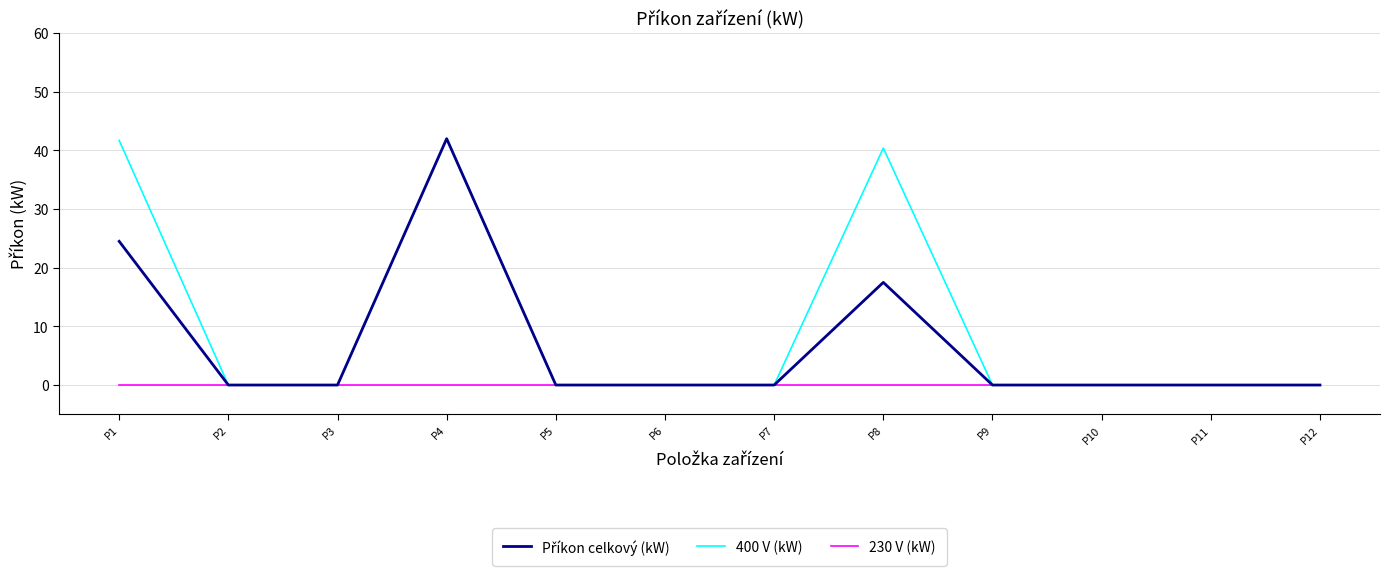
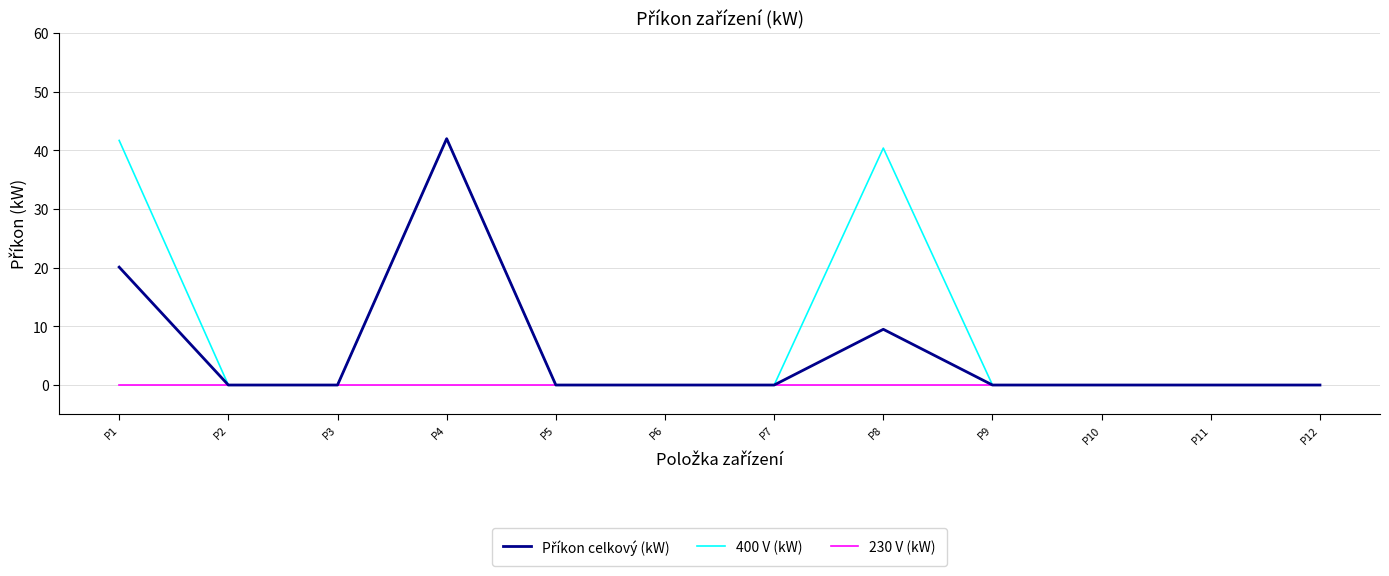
Příkon celkový (kW), P1: 25 -> 20
Příkon celkový (kW), P8: 18 -> 10
